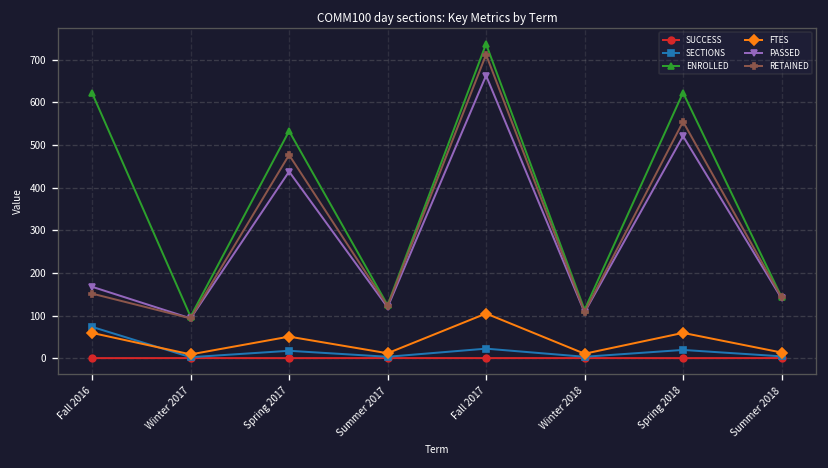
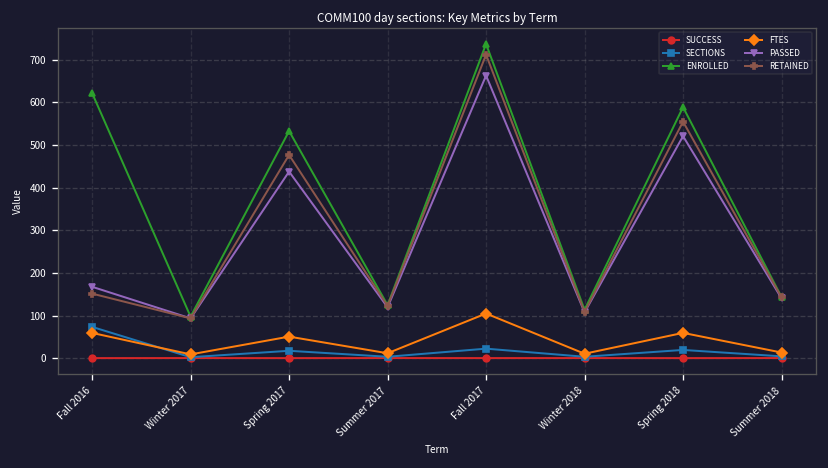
ENROLLED, Spring 2018: 620 -> 590
